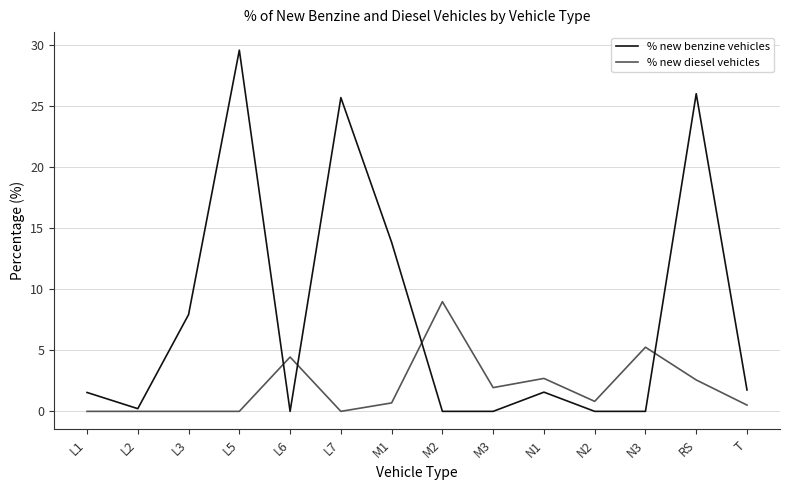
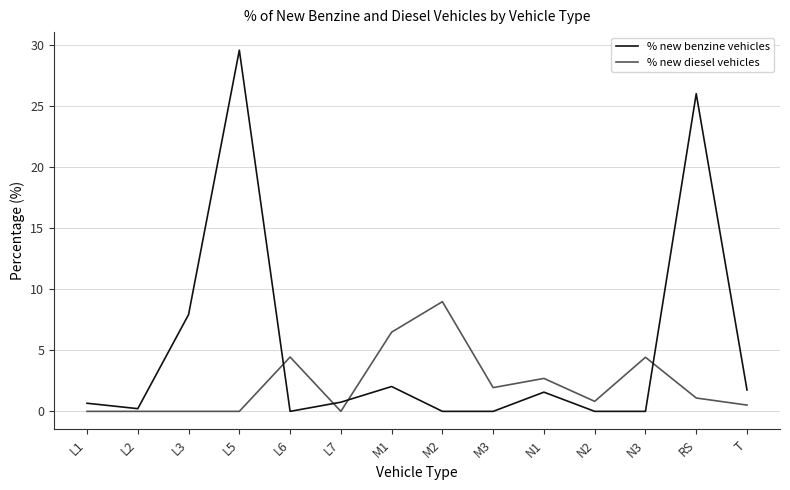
% new benzine vehicles, L1: 1.5 -> 0.7
% new benzine vehicles, L7: 25.7 -> 0.8
% new benzine vehicles, M1: 13.8 -> 2.0
% new diesel vehicles, M1: 0.7 -> 6.5
% new diesel vehicles, N3: 5.2 -> 4.4
% new diesel vehicles, RS: 2.6 -> 1.1
